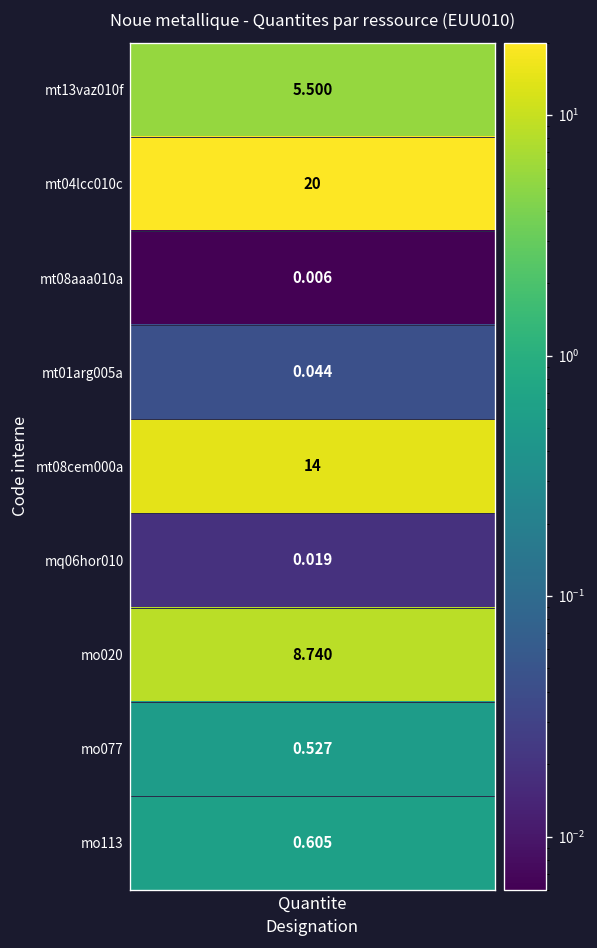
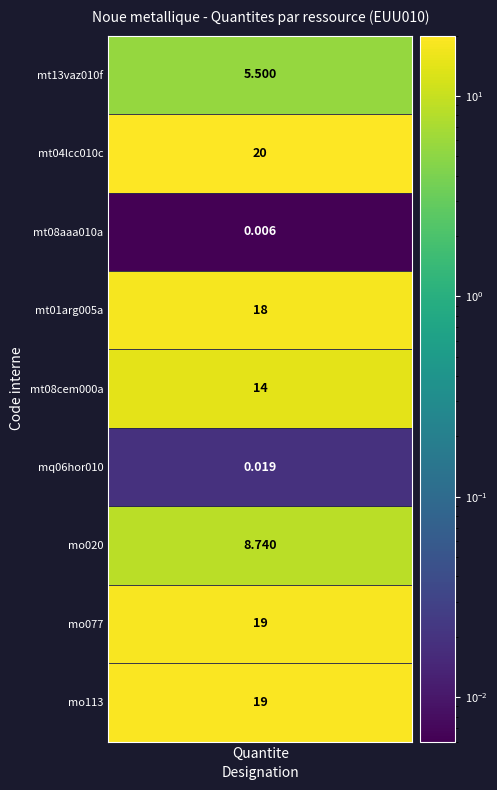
mt01arg005a, Quantite: 0.044 -> 18
mo077, Quantite: 0.527 -> 19
mo113, Quantite: 0.605 -> 19
